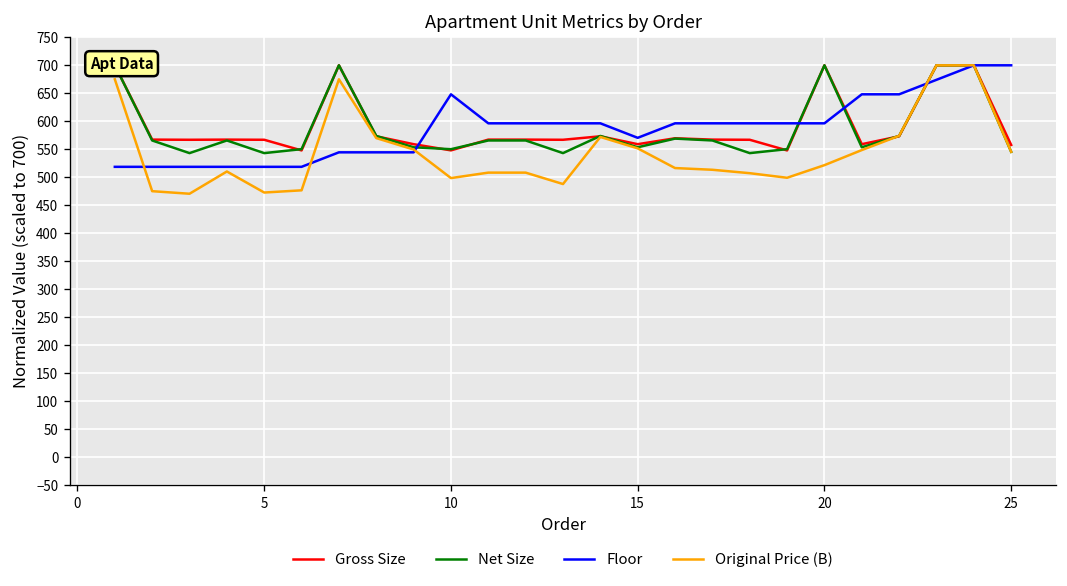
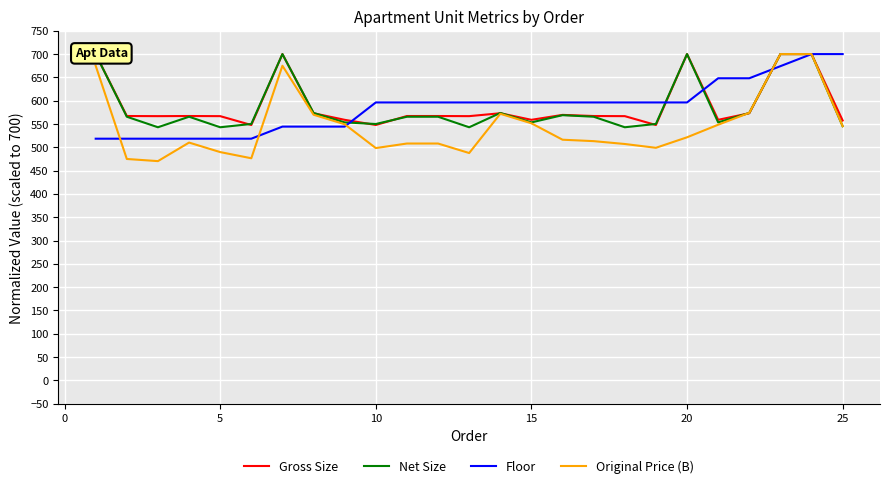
Original Price (B), 5: 470 -> 490
Floor, 10: 650 -> 600
Floor, 15: 570 -> 600
